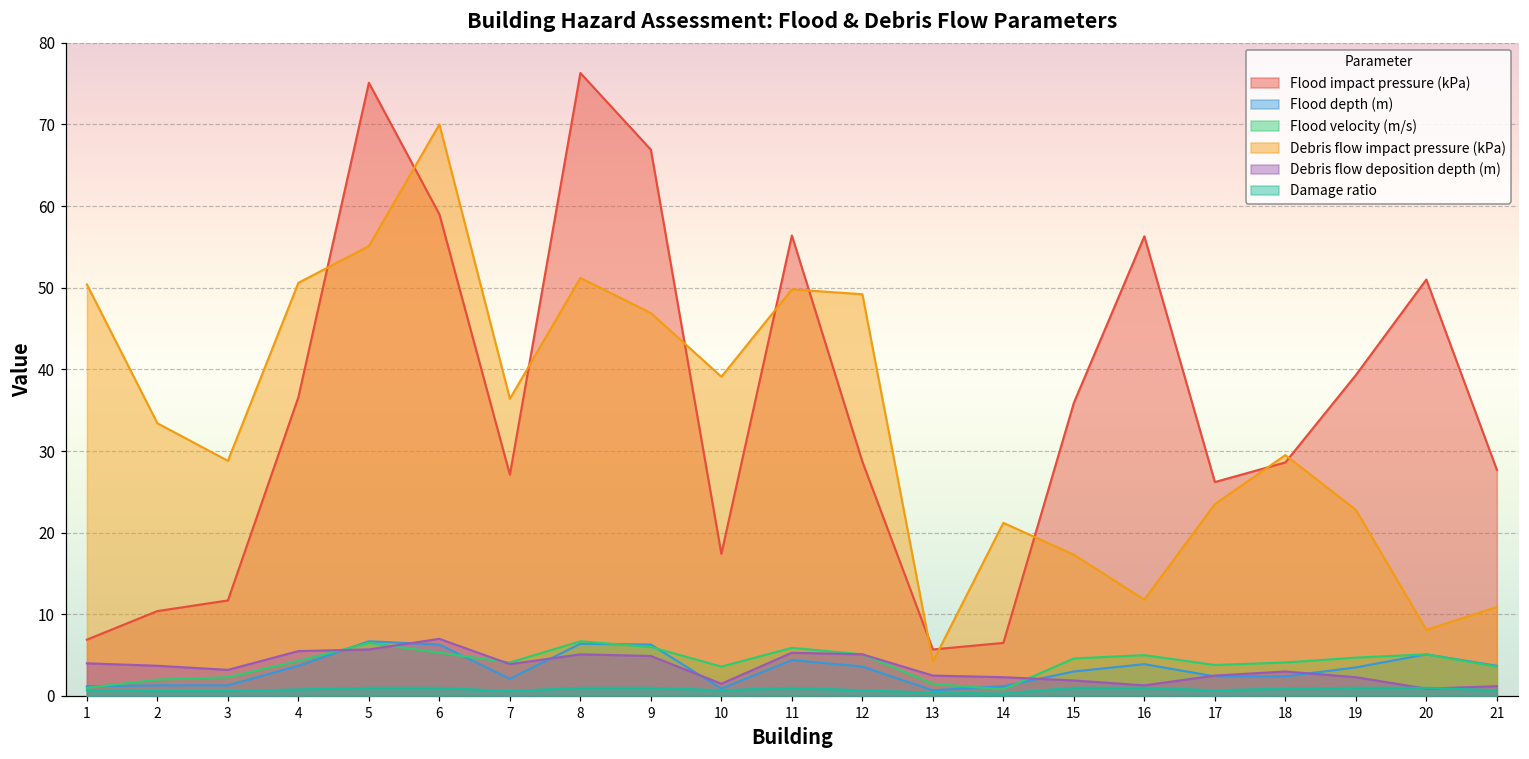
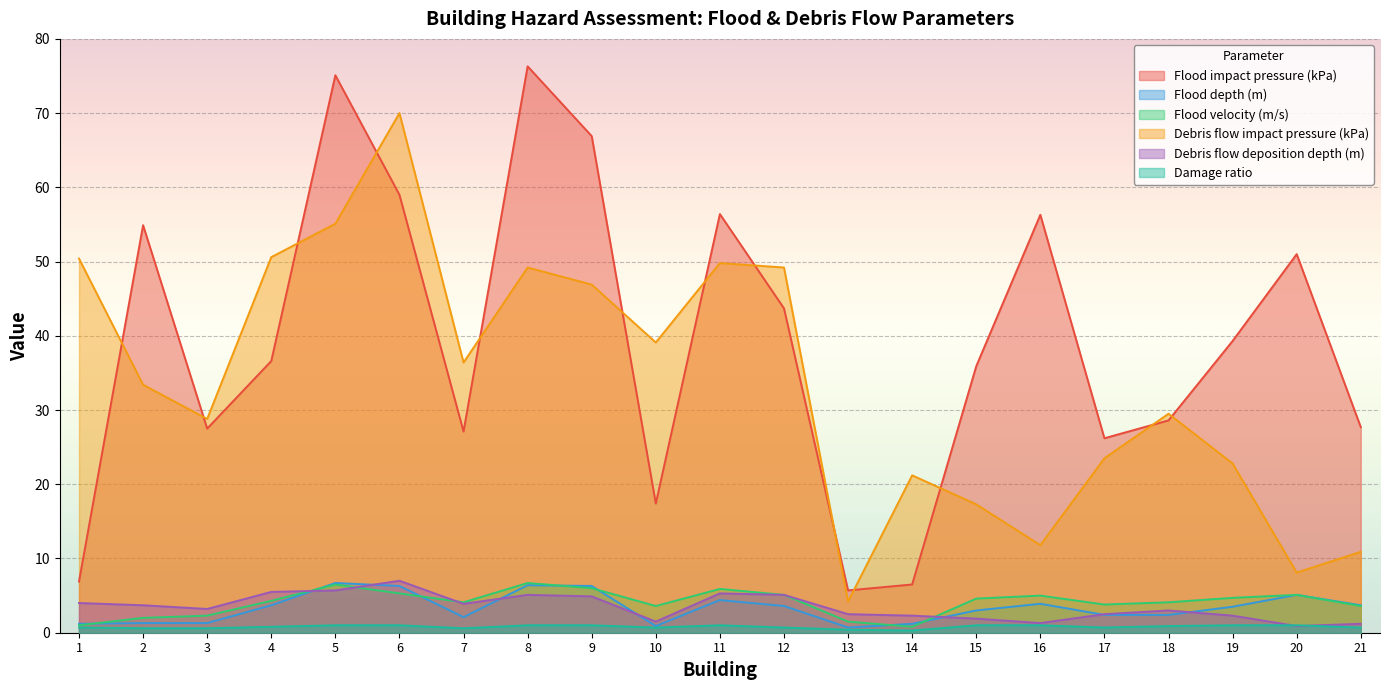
Flood impact pressure (kPa), 2: 10 -> 55
Flood impact pressure (kPa), 3: 12 -> 28
Debris flow impact pressure (kPa), 8: 51 -> 49
Flood impact pressure (kPa), 12: 29 -> 44
